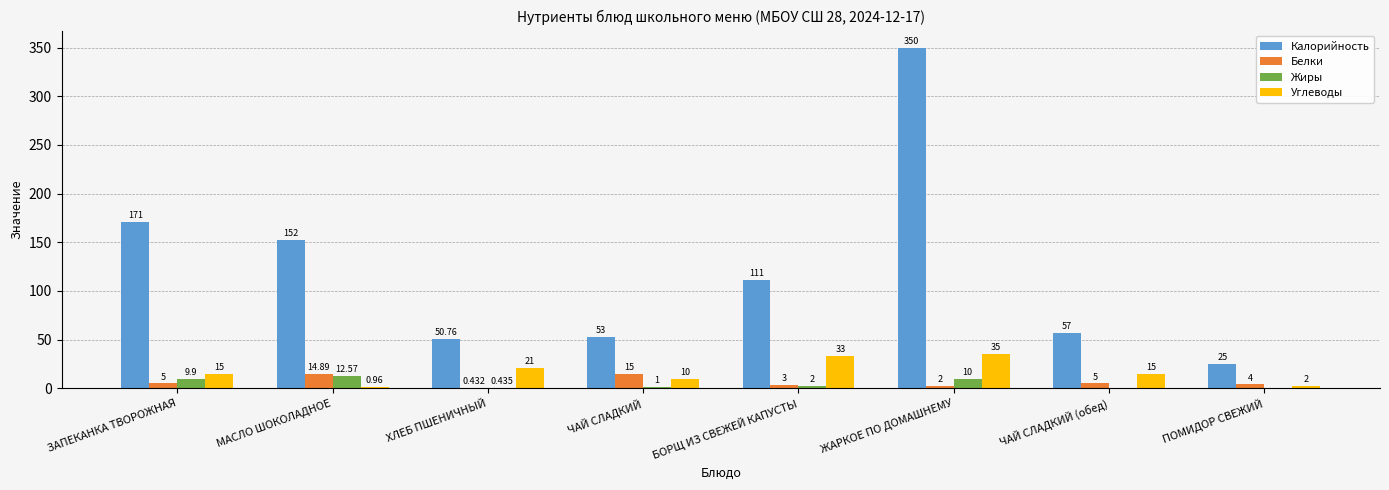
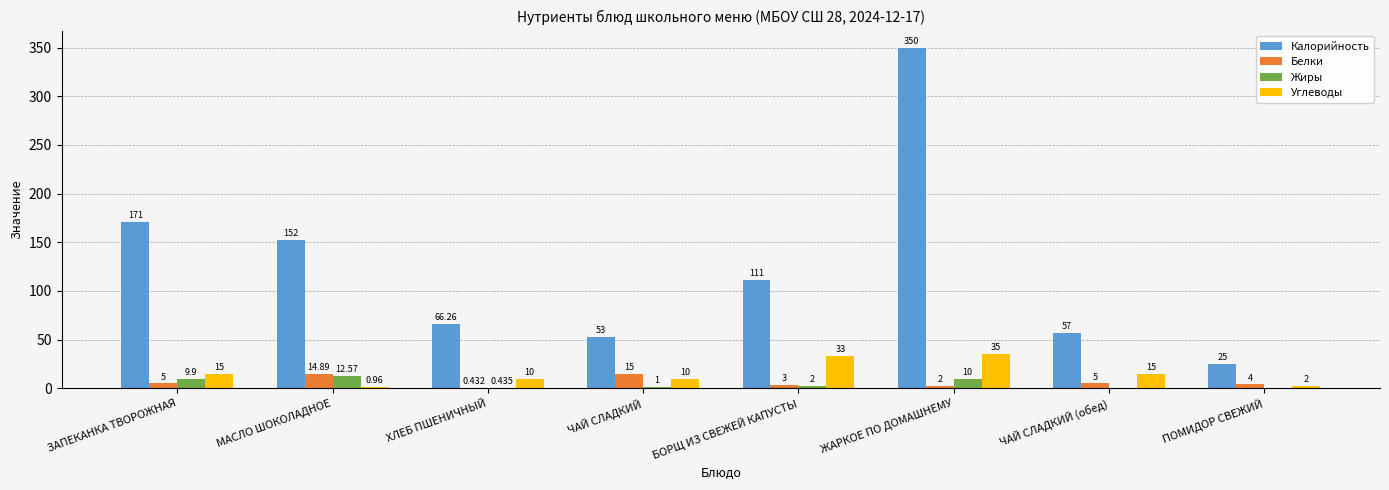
Калорийность, ХЛЕБ ПШЕНИЧНЫЙ: 50.76 -> 66.26
Углеводы, ХЛЕБ ПШЕНИЧНЫЙ: 21 -> 10
